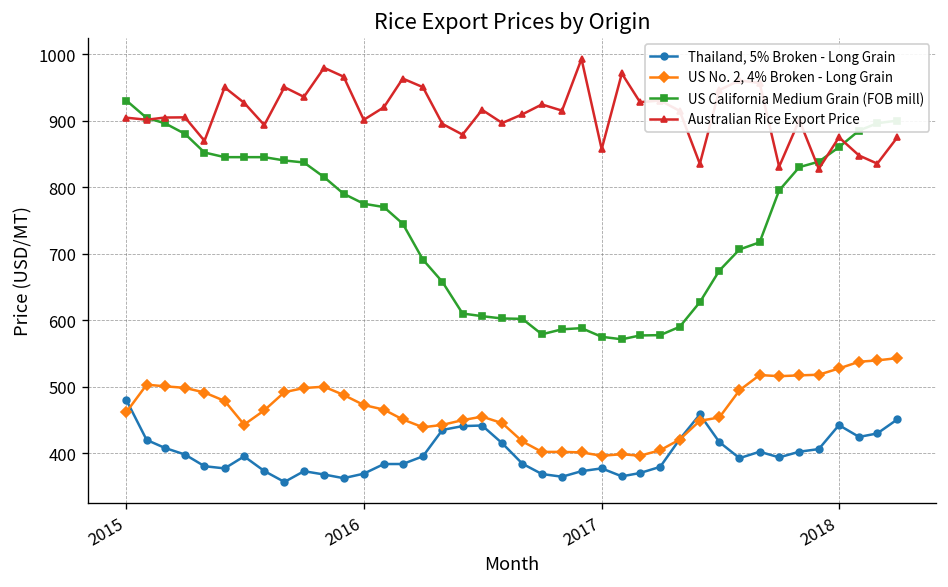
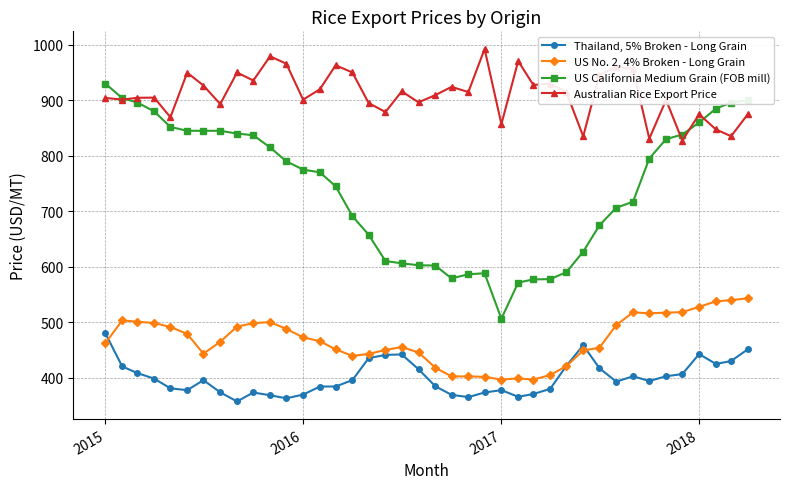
US California Medium Grain (FOB mill), 2017: 580 -> 510
